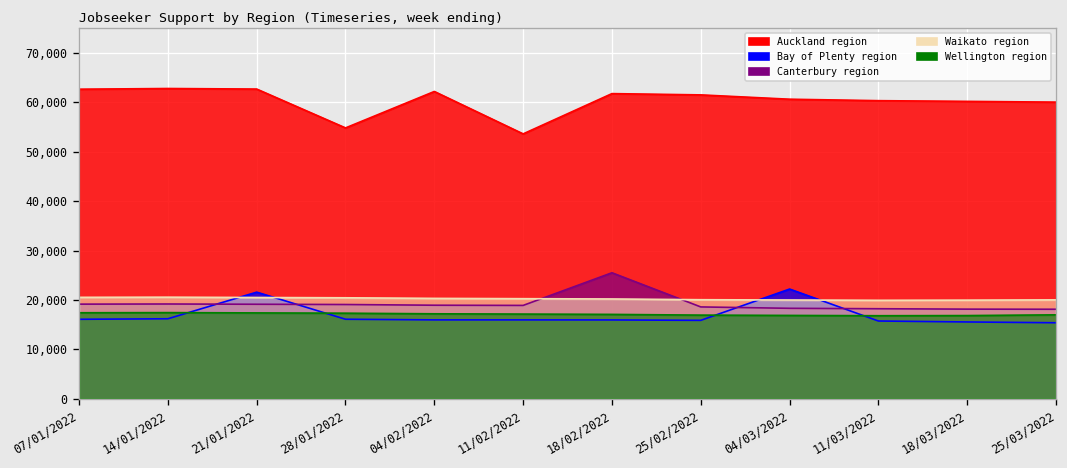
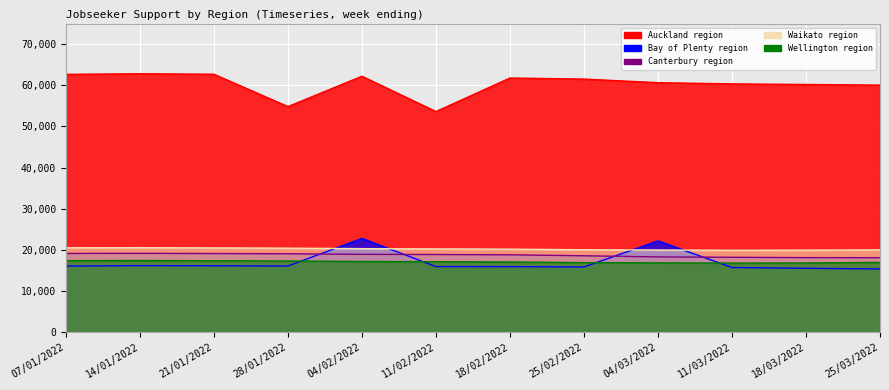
Bay of Plenty region, 21/01/2022: 22,000 -> 16,000
Bay of Plenty region, 04/02/2022: 16,000 -> 23,000
Canterbury region, 18/02/2022: 25,000 -> 19,000
